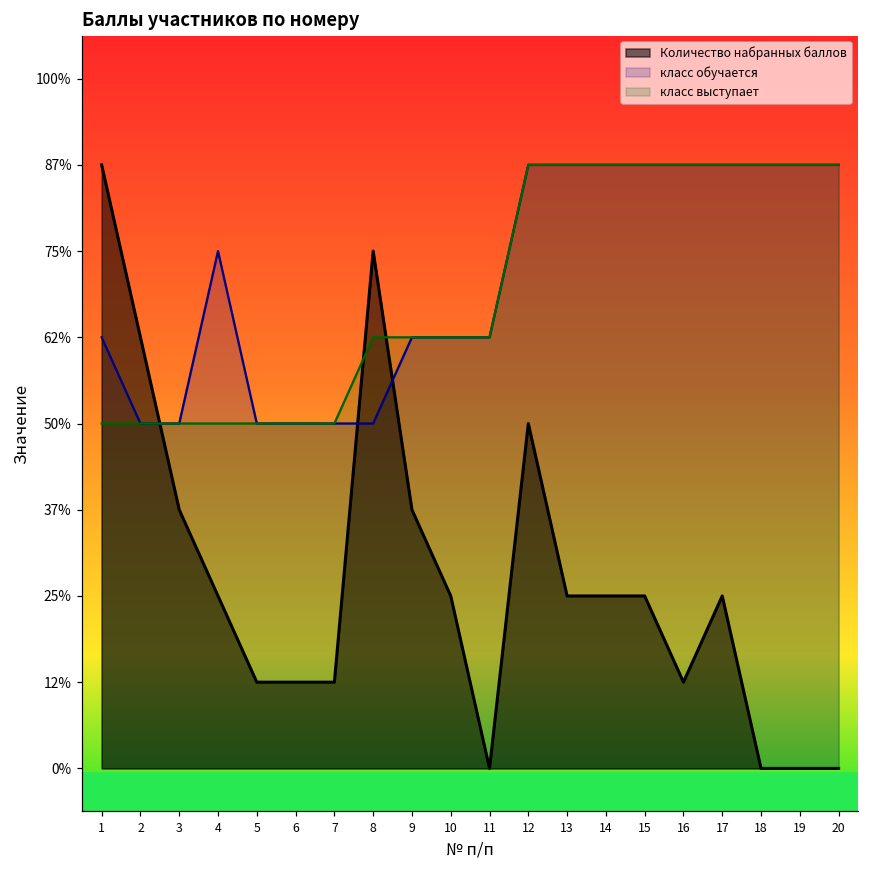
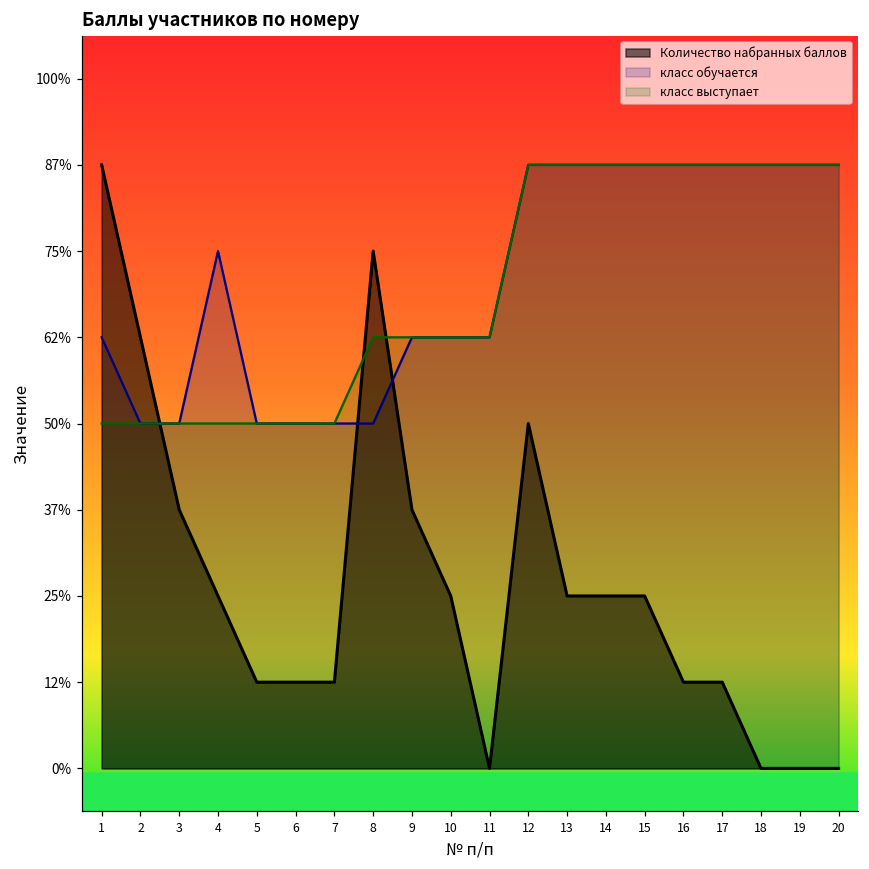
Количество набранных баллов, 17: 25% -> 13%
